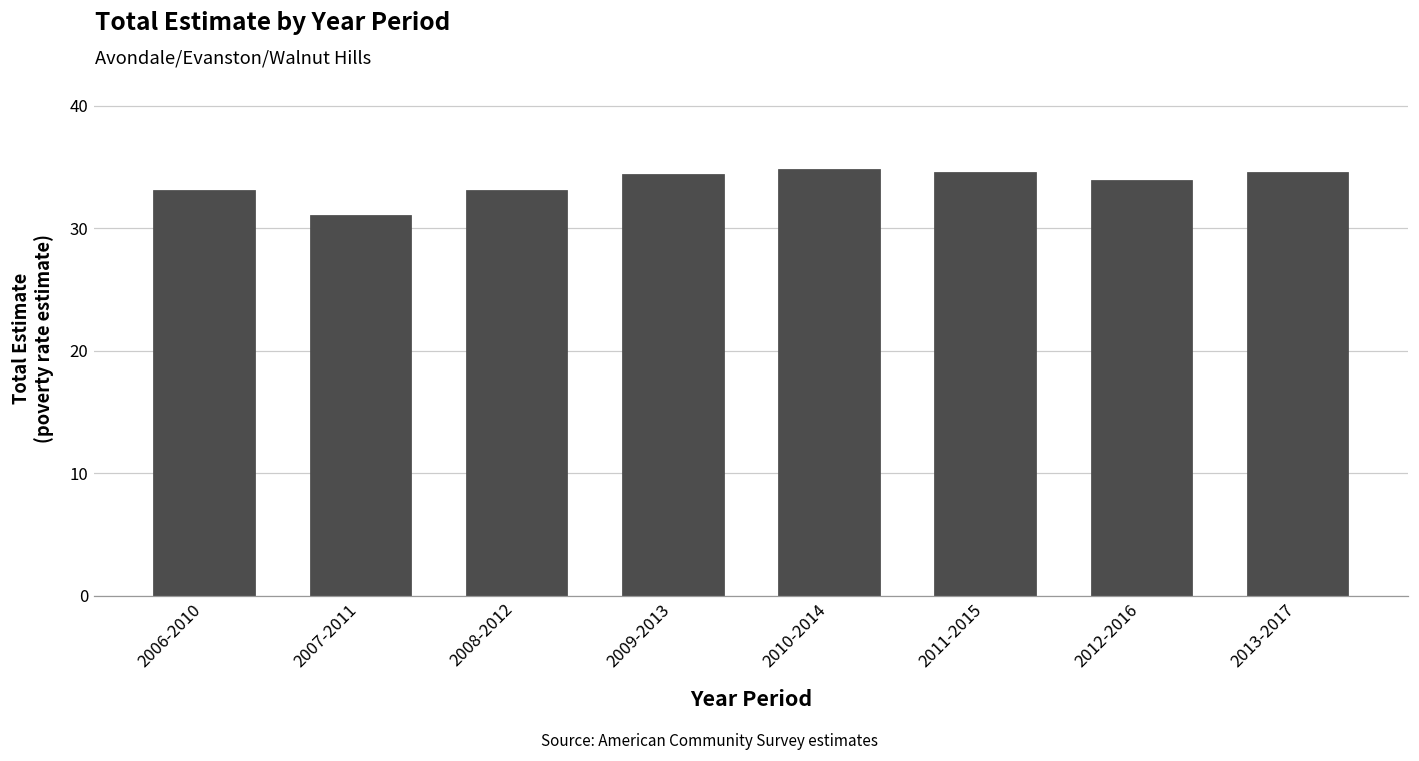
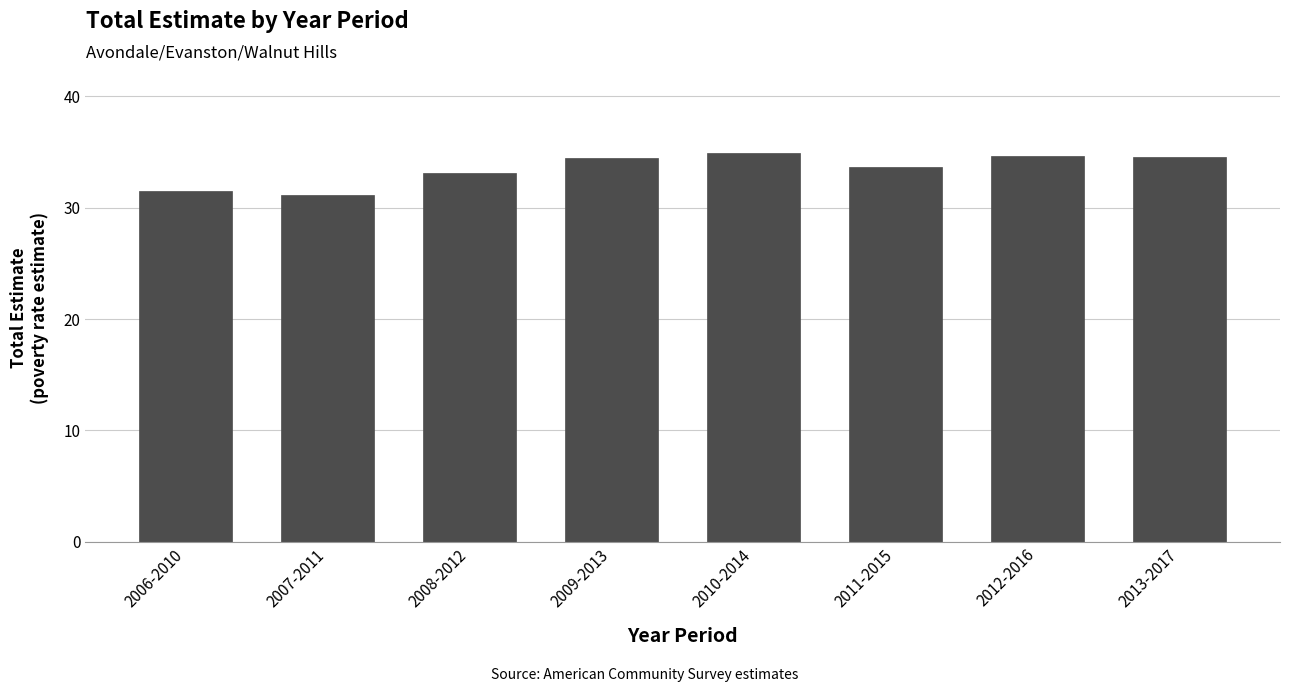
2006-2010: 33.1 -> 31.5
2011-2015: 34.6 -> 33.6
2012-2016: 33.9 -> 34.6
